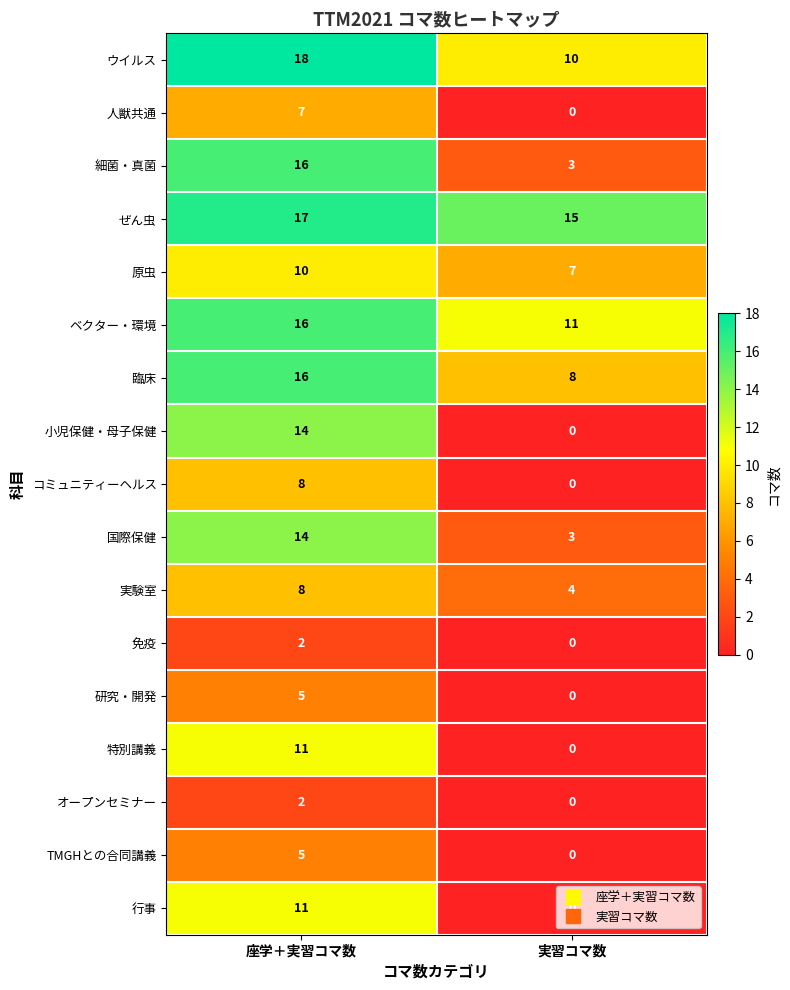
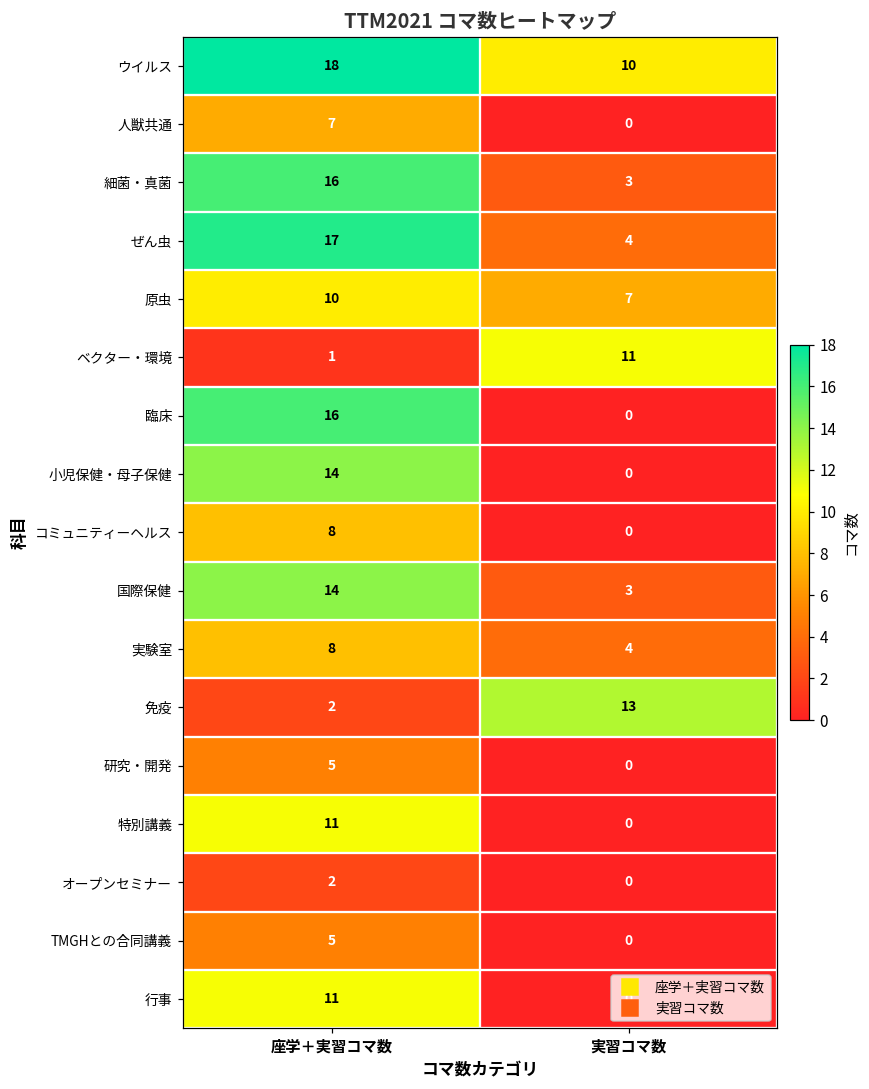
ぜん虫, 実習コマ数: 15 -> 4
ベクター・環境, 座学＋実習コマ数: 16 -> 1
臨床, 実習コマ数: 8 -> 0
免疫, 実習コマ数: 0 -> 13
